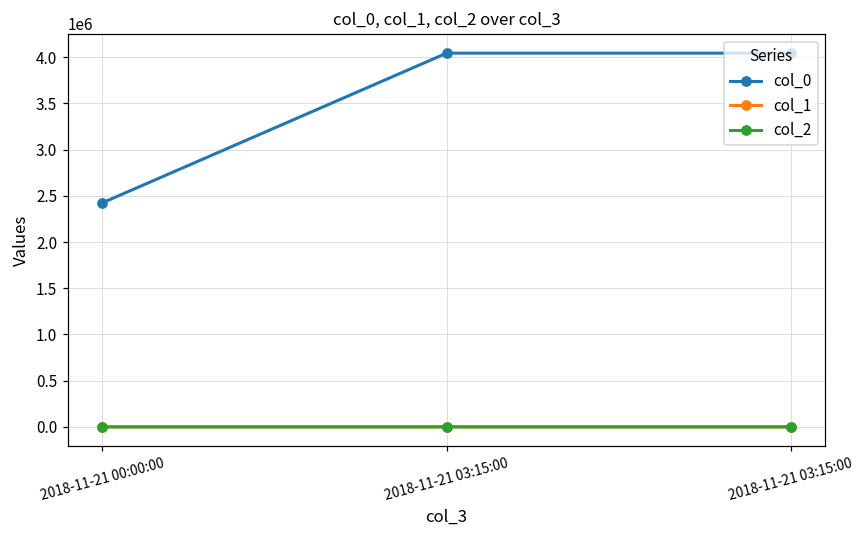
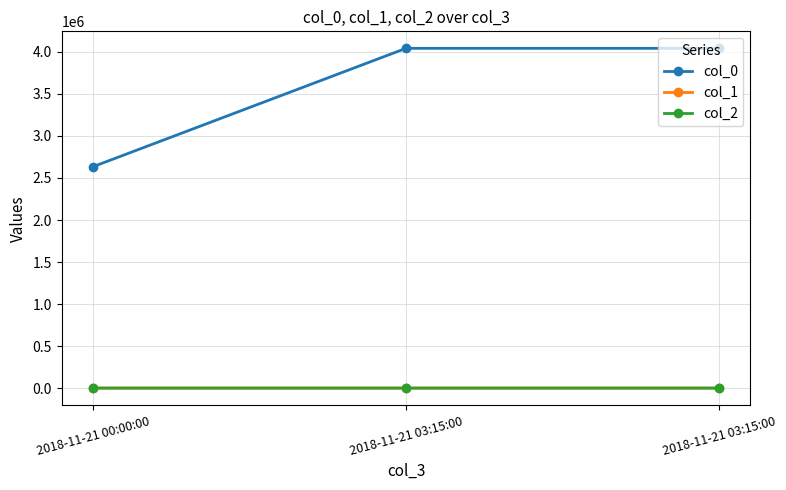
col_0, 2018-11-21 00:00:00: 2400000 -> 2600000
